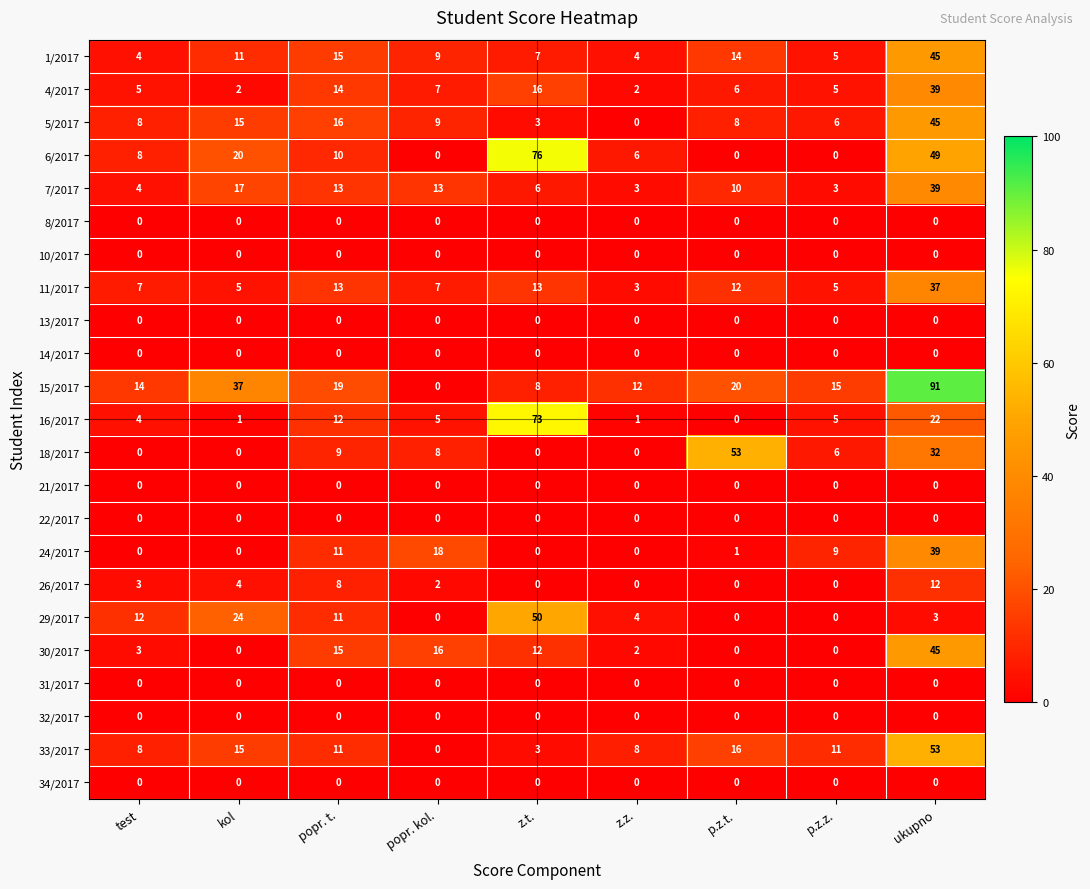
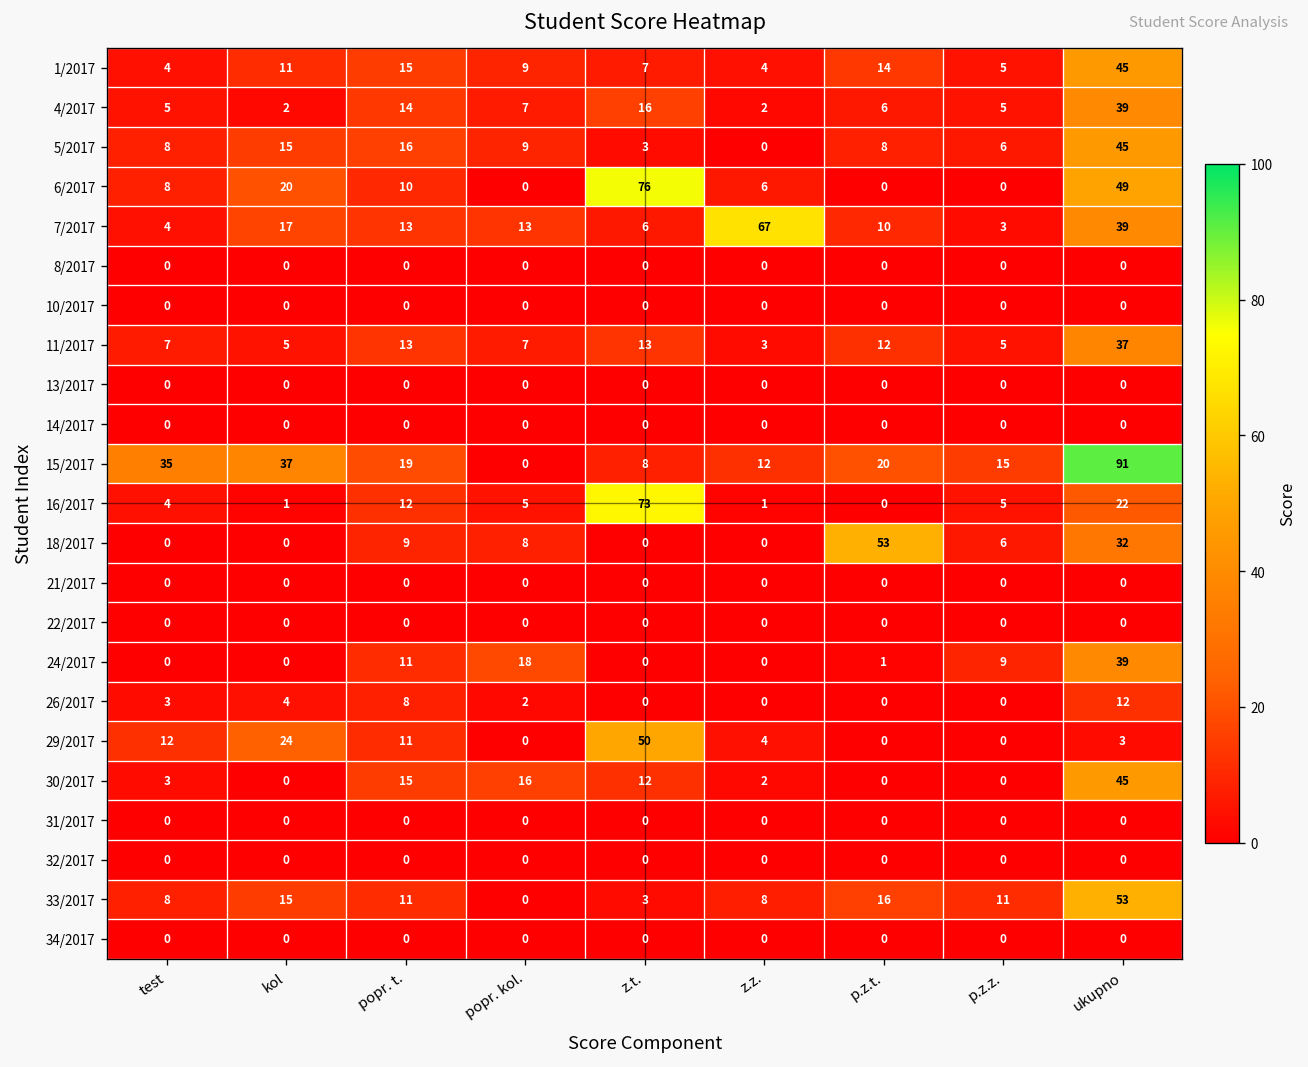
7/2017, z.z.: 3 -> 67
15/2017, test: 14 -> 35
